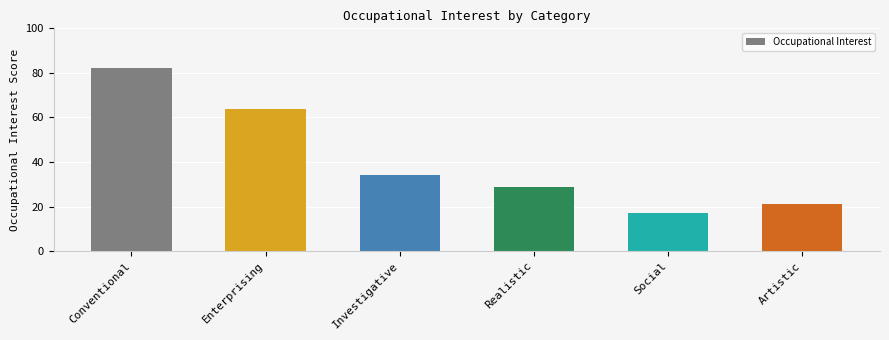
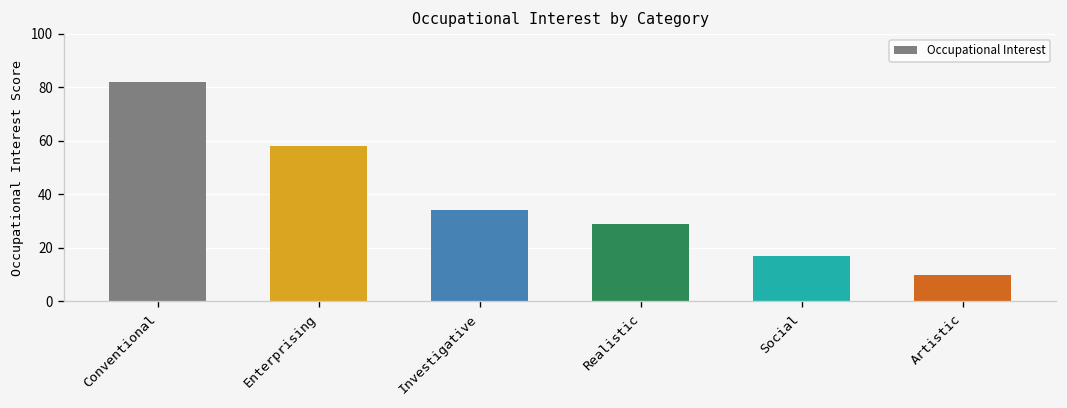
Enterprising: 64 -> 58
Artistic: 21 -> 10
